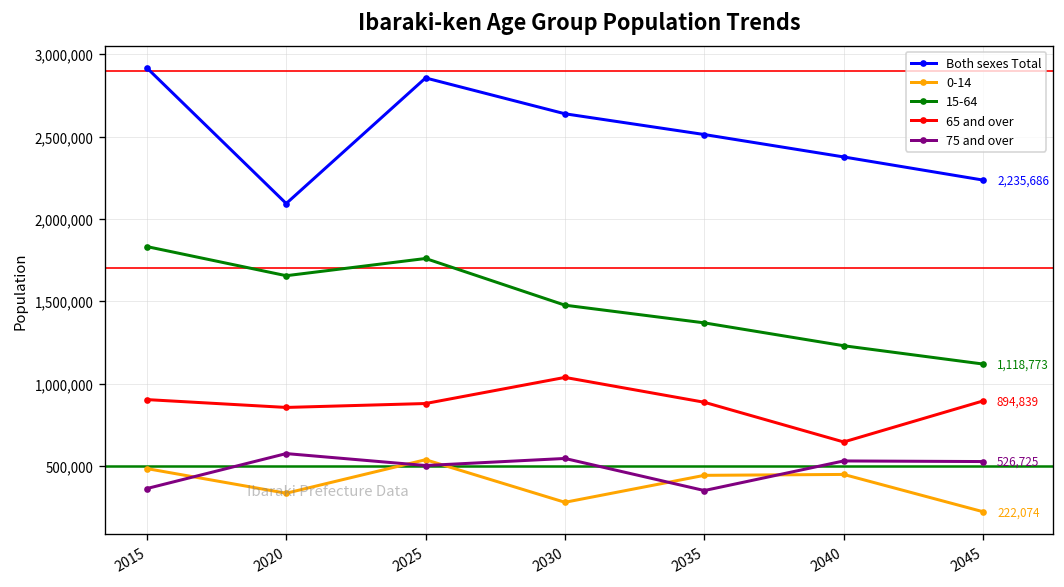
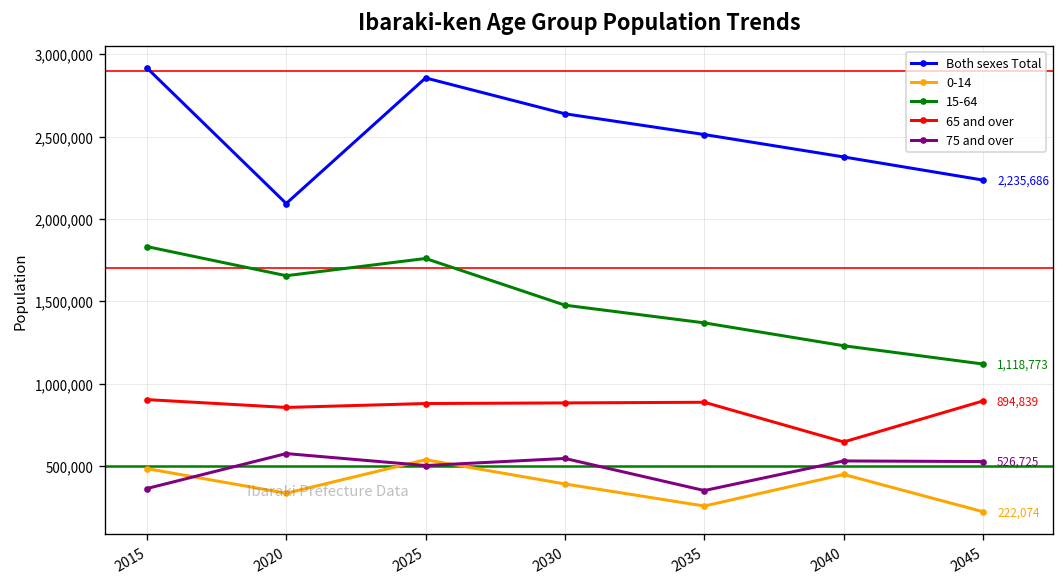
0-14, 2030: 280,000 -> 390,000
65 and over, 2030: 1,040,000 -> 880,000
0-14, 2035: 440,000 -> 260,000
